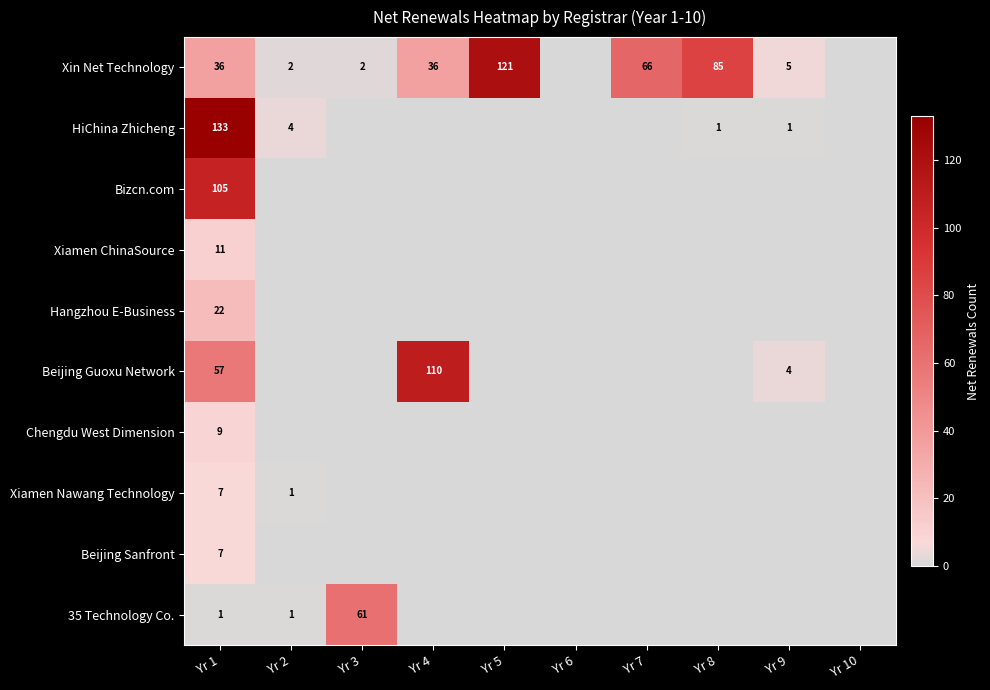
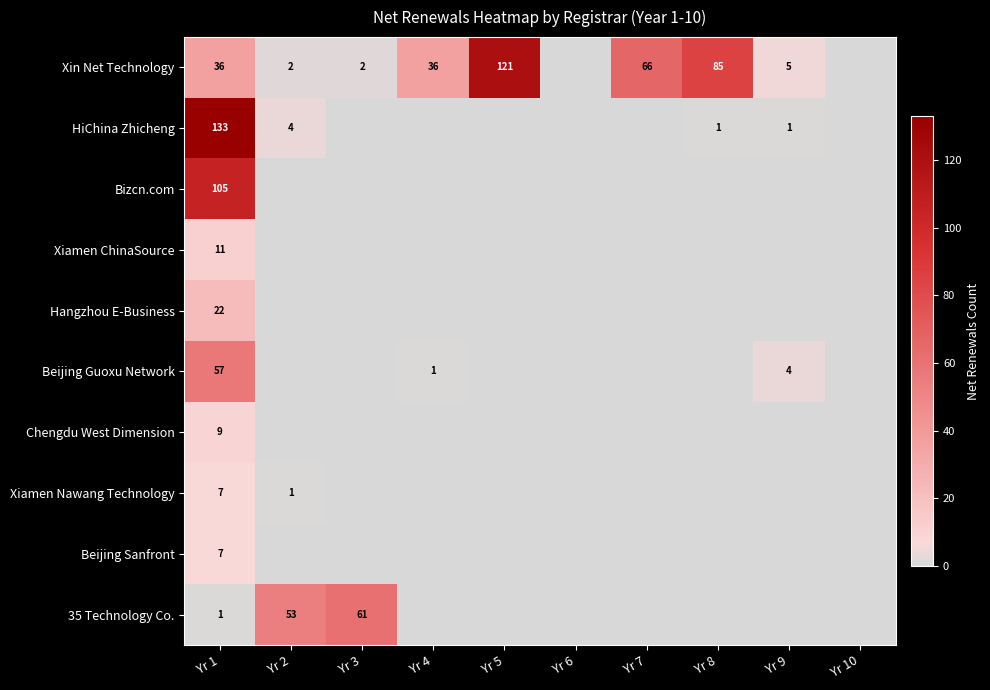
Beijing Guoxu Network, Yr 4: 110 -> 1
35 Technology Co., Yr 2: 1 -> 53
